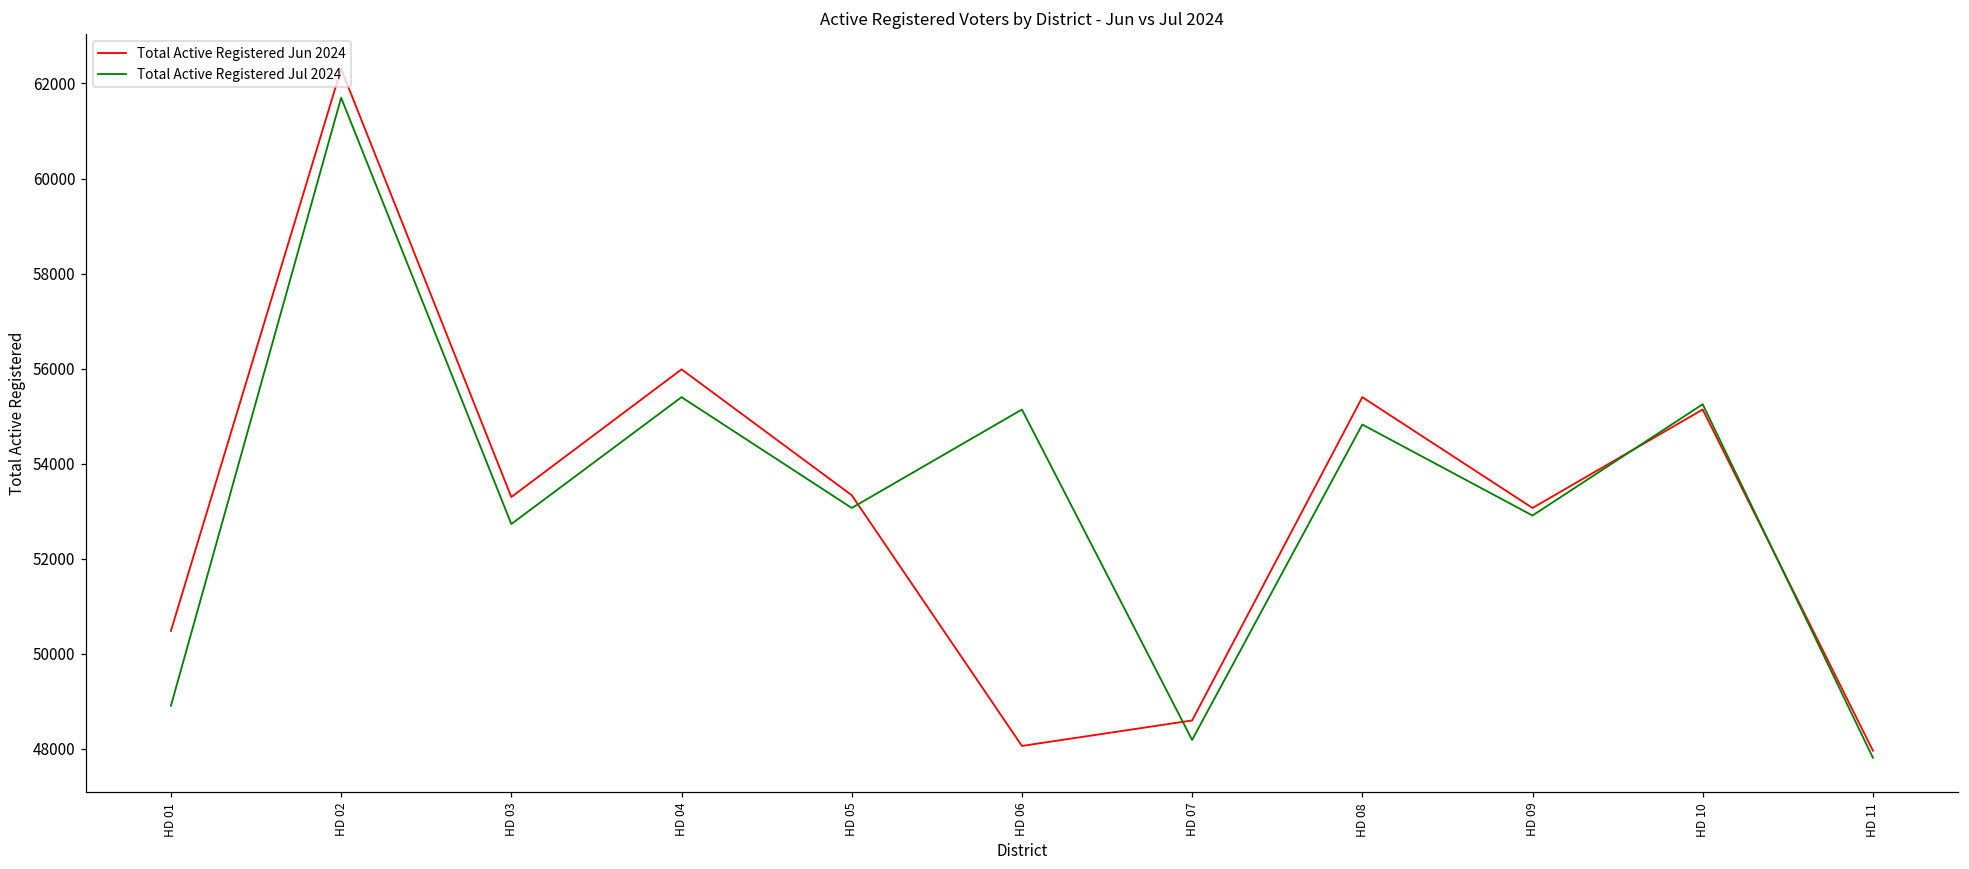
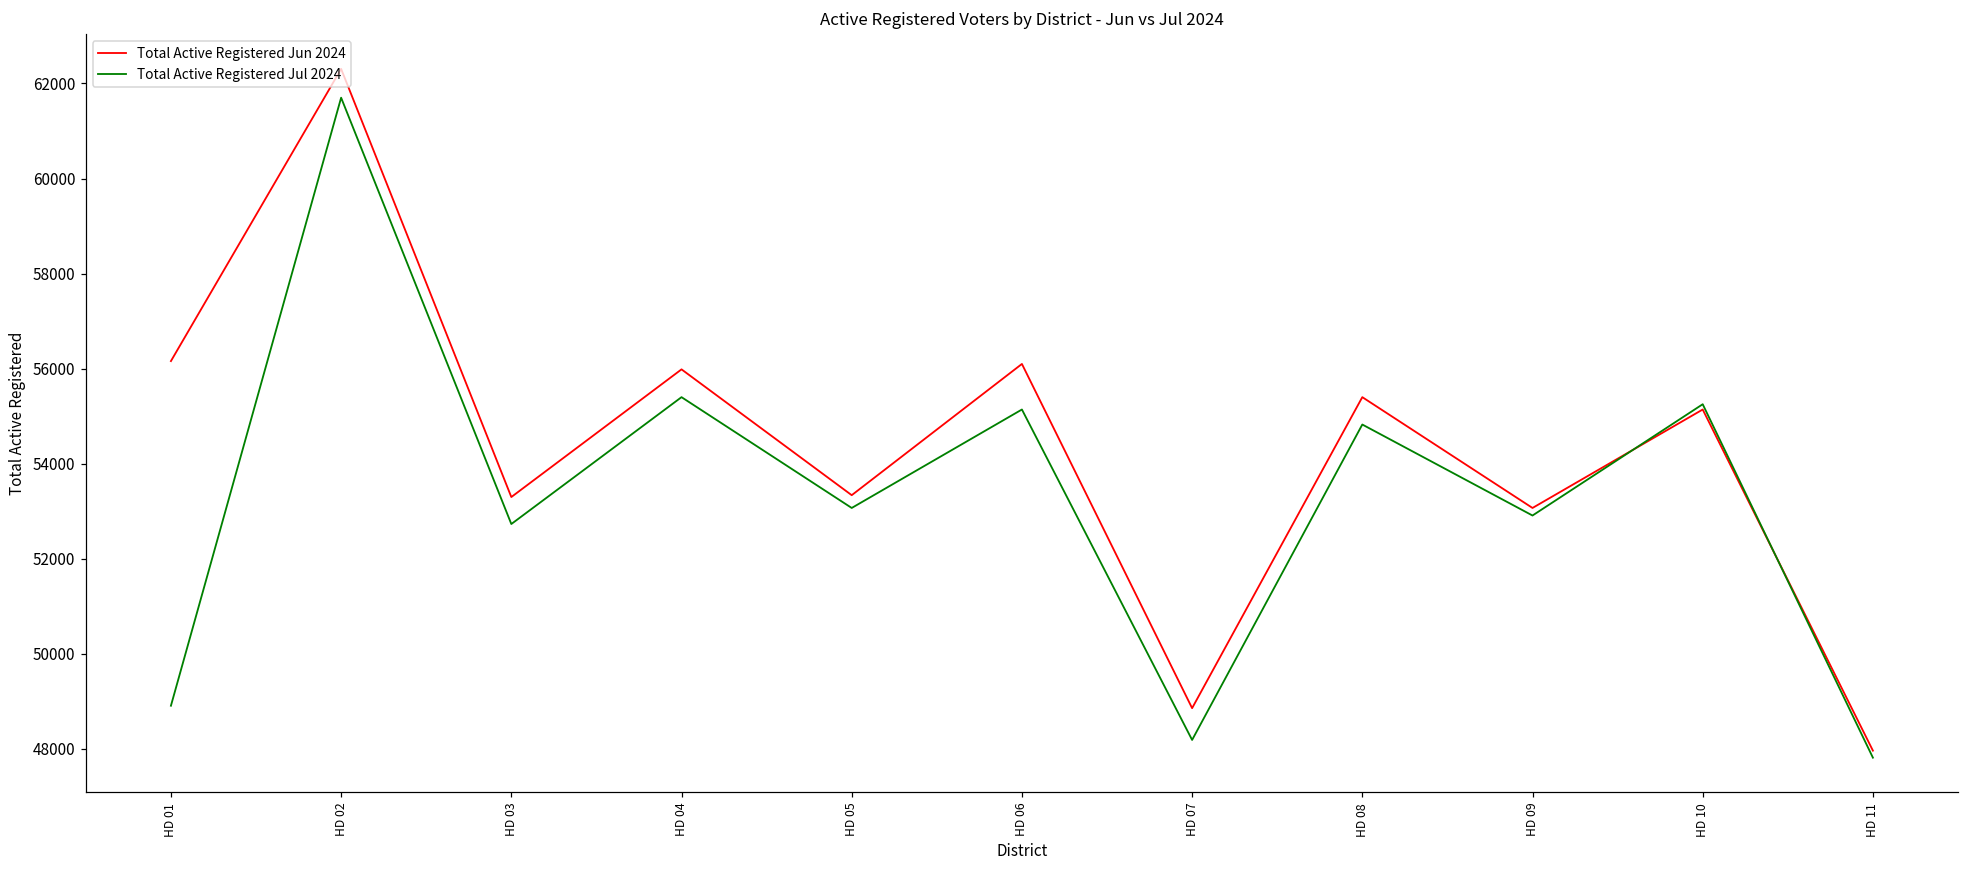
Total Active Registered Jun 2024, HD 01: 50500 -> 56200
Total Active Registered Jun 2024, HD 06: 48100 -> 56100
Total Active Registered Jun 2024, HD 07: 48600 -> 48900
